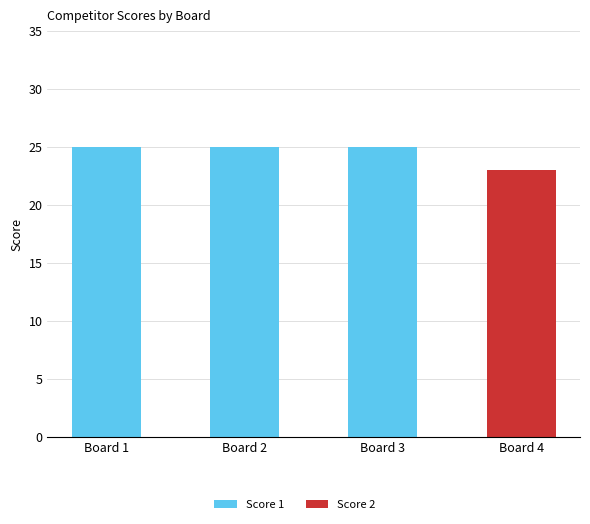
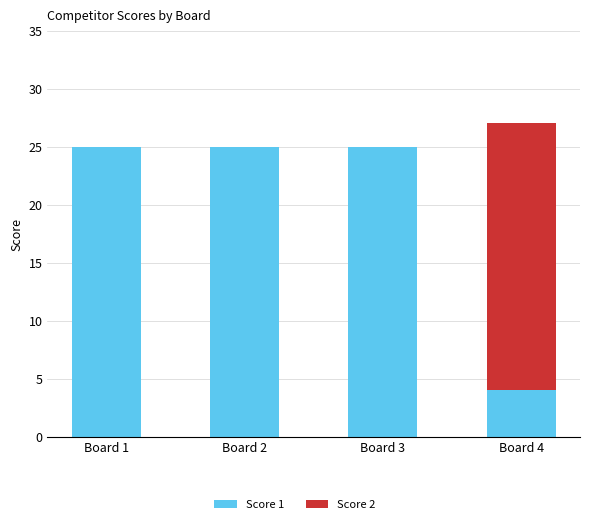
Score 1, Board 4: 0 -> 4
